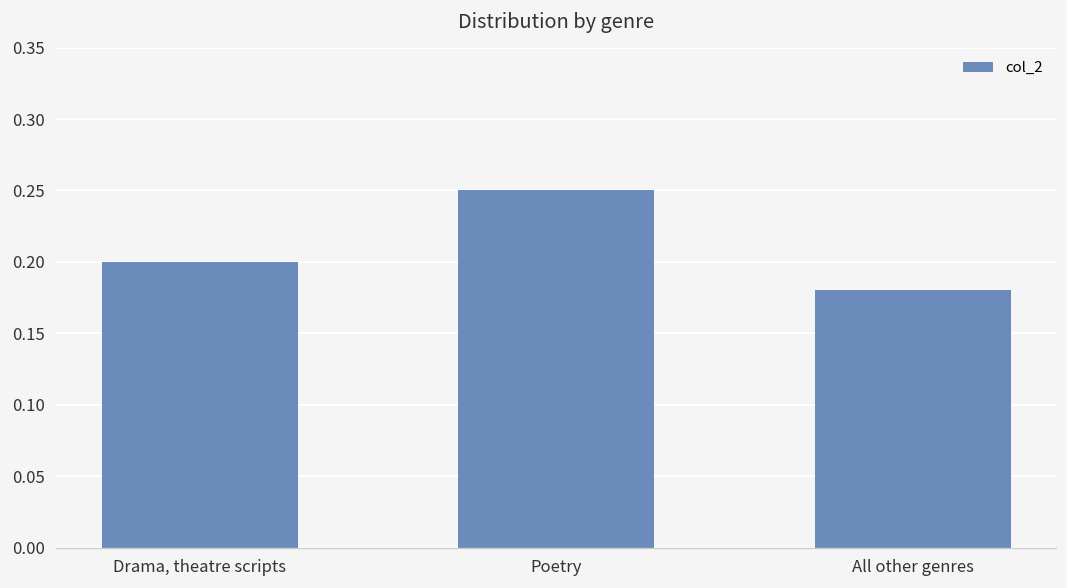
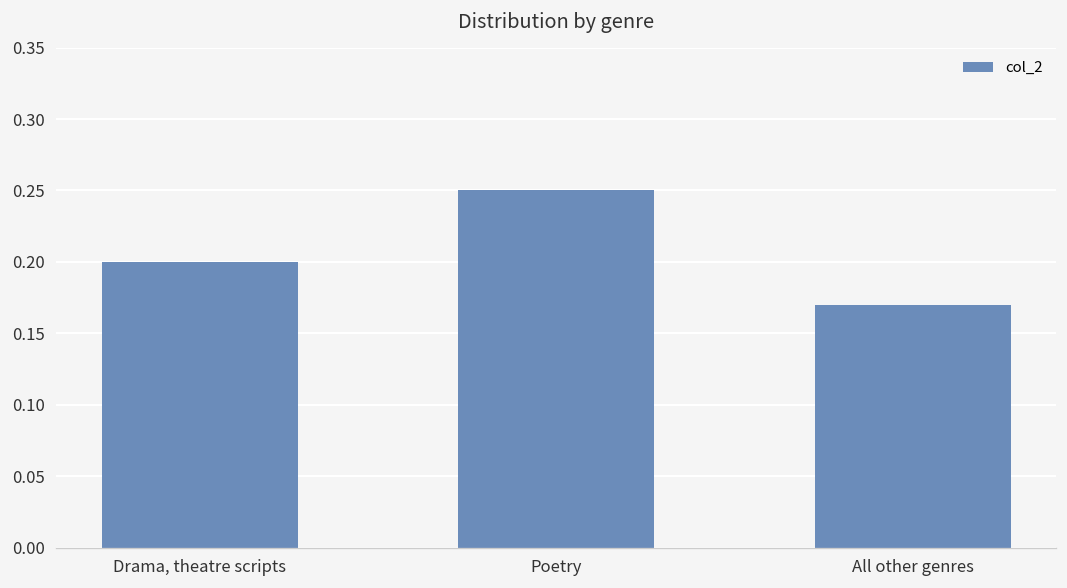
All other genres: 0.18 -> 0.17
